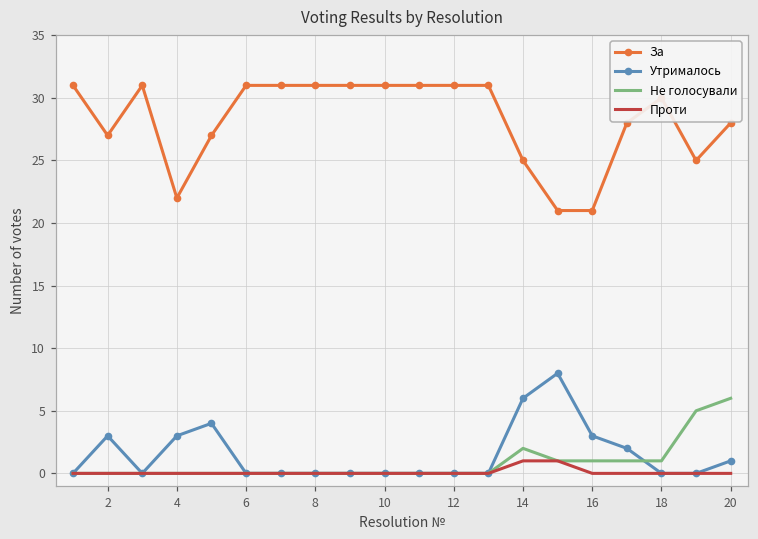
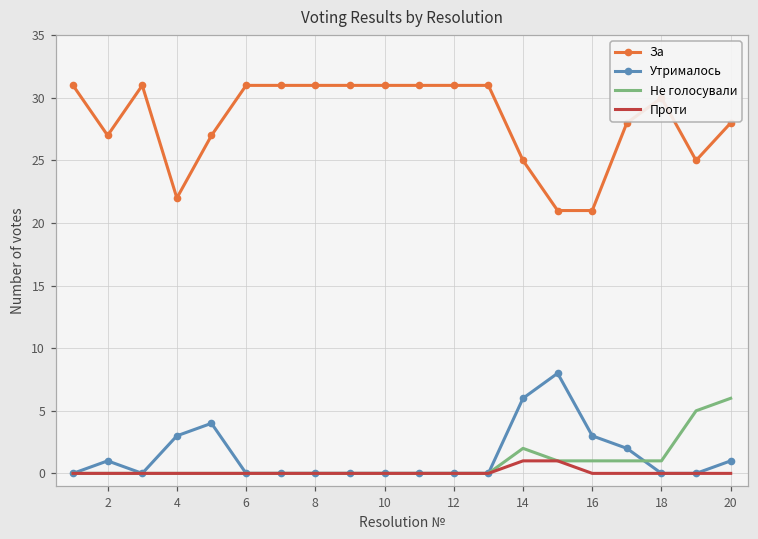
Утрималось, 2: 3 -> 1
